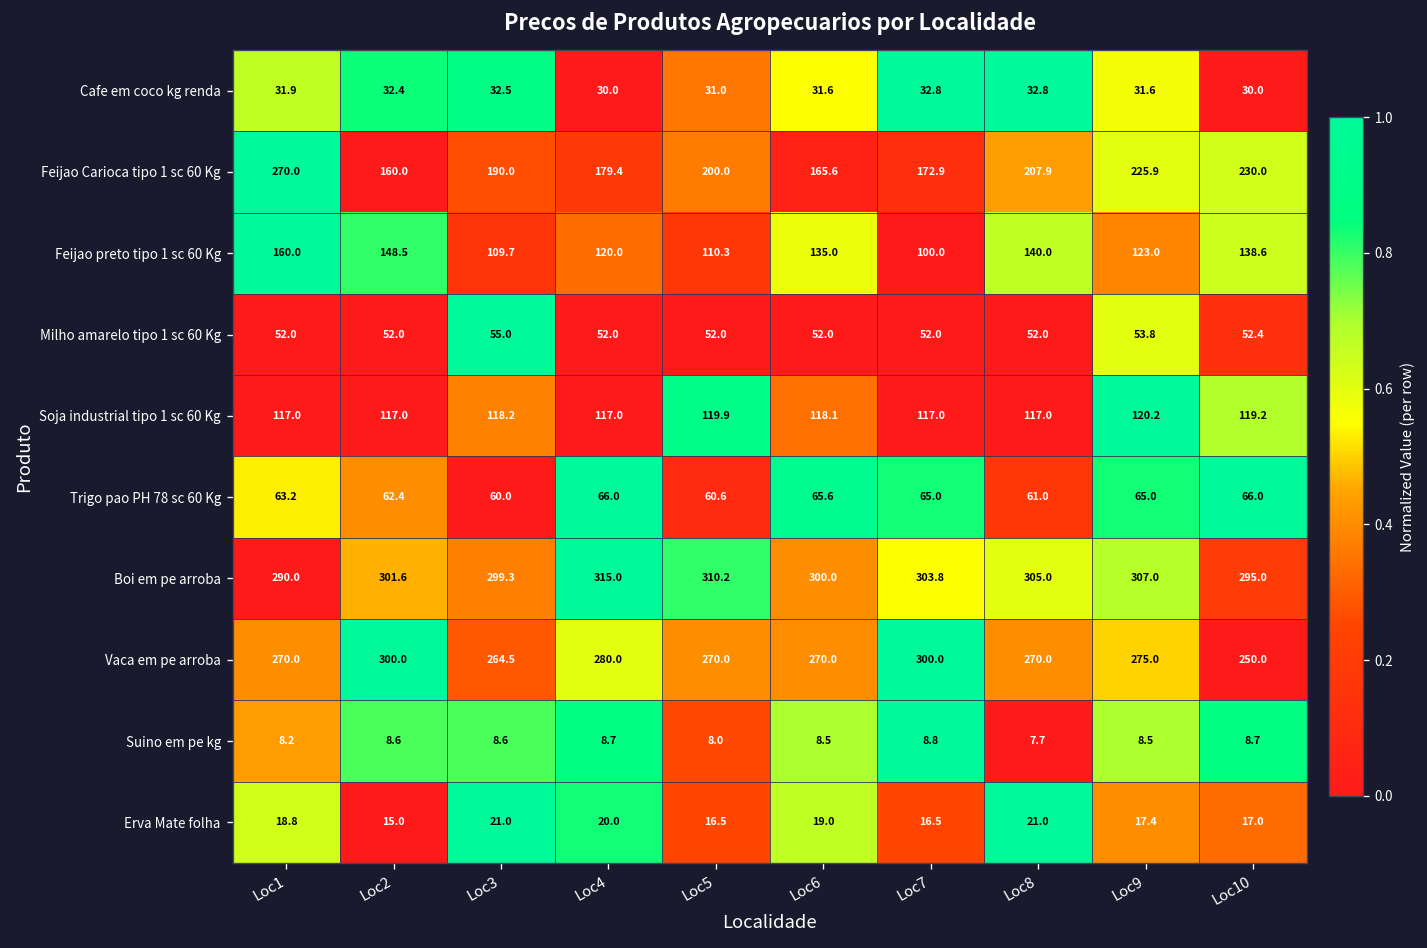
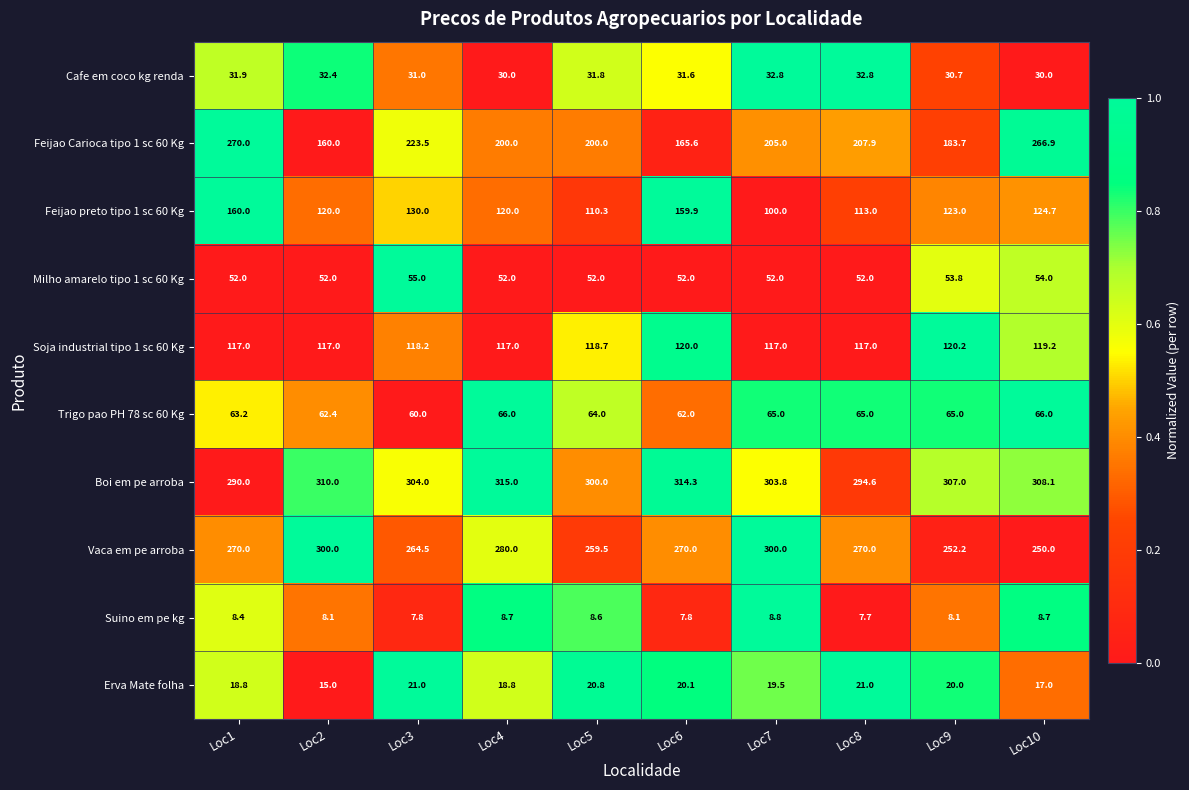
Cafe em coco kg renda, Loc3: 32.5 -> 31.0
Cafe em coco kg renda, Loc5: 31.0 -> 31.8
Cafe em coco kg renda, Loc9: 31.6 -> 30.7
Feijao Carioca tipo 1 sc 60 Kg, Loc3: 190.0 -> 223.5
Feijao Carioca tipo 1 sc 60 Kg, Loc4: 179.4 -> 200.0
Feijao Carioca tipo 1 sc 60 Kg, Loc7: 172.9 -> 205.0
Feijao Carioca tipo 1 sc 60 Kg, Loc9: 225.9 -> 183.7
Feijao Carioca tipo 1 sc 60 Kg, Loc10: 230.0 -> 266.9
Feijao preto tipo 1 sc 60 Kg, Loc2: 148.5 -> 120.0
Feijao preto tipo 1 sc 60 Kg, Loc3: 109.7 -> 130.0
Feijao preto tipo 1 sc 60 Kg, Loc6: 135.0 -> 159.9
Feijao preto tipo 1 sc 60 Kg, Loc8: 140.0 -> 113.0
Feijao preto tipo 1 sc 60 Kg, Loc10: 138.6 -> 124.7
Milho amarelo tipo 1 sc 60 Kg, Loc10: 52.4 -> 54.0
Soja industrial tipo 1 sc 60 Kg, Loc5: 119.9 -> 118.7
Soja industrial tipo 1 sc 60 Kg, Loc6: 118.1 -> 120.0
Trigo pao PH 78 sc 60 Kg, Loc5: 60.6 -> 64.0
Trigo pao PH 78 sc 60 Kg, Loc6: 65.6 -> 62.0
Trigo pao PH 78 sc 60 Kg, Loc8: 61.0 -> 65.0
Boi em pe arroba, Loc2: 301.6 -> 310.0
Boi em pe arroba, Loc3: 299.3 -> 304.0
Boi em pe arroba, Loc5: 310.2 -> 300.0
Boi em pe arroba, Loc6: 300.0 -> 314.3
Boi em pe arroba, Loc8: 305.0 -> 294.6
Boi em pe arroba, Loc10: 295.0 -> 308.1
Vaca em pe arroba, Loc5: 270.0 -> 259.5
Vaca em pe arroba, Loc9: 275.0 -> 252.2
Suino em pe kg, Loc1: 8.2 -> 8.4
Suino em pe kg, Loc2: 8.6 -> 8.1
Suino em pe kg, Loc3: 8.6 -> 7.8
Suino em pe kg, Loc5: 8.0 -> 8.6
Suino em pe kg, Loc6: 8.5 -> 7.8
Suino em pe kg, Loc9: 8.5 -> 8.1
Erva Mate folha, Loc4: 20.0 -> 18.8
Erva Mate folha, Loc5: 16.5 -> 20.8
Erva Mate folha, Loc6: 19.0 -> 20.1
Erva Mate folha, Loc7: 16.5 -> 19.5
Erva Mate folha, Loc9: 17.4 -> 20.0
